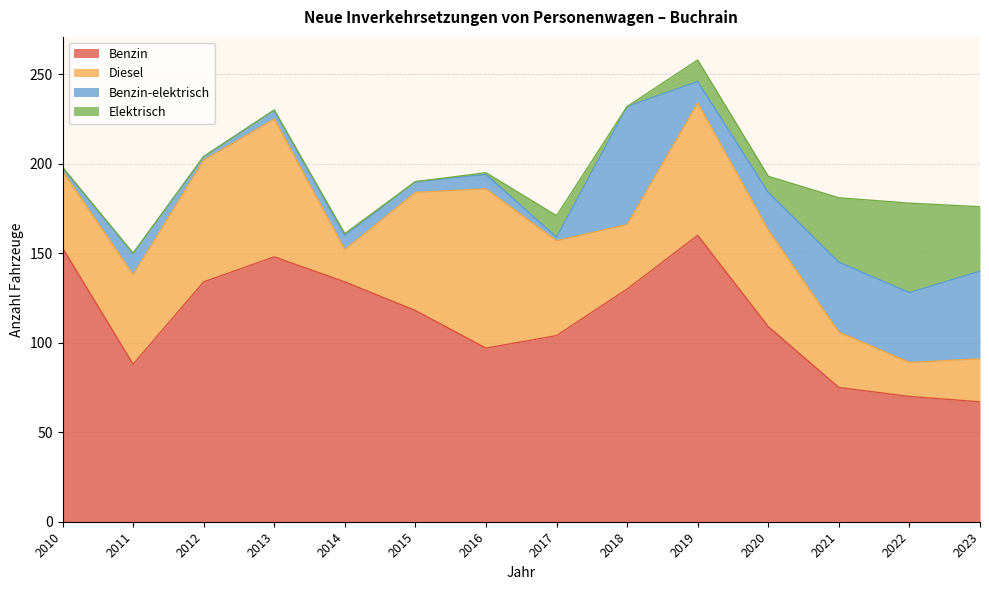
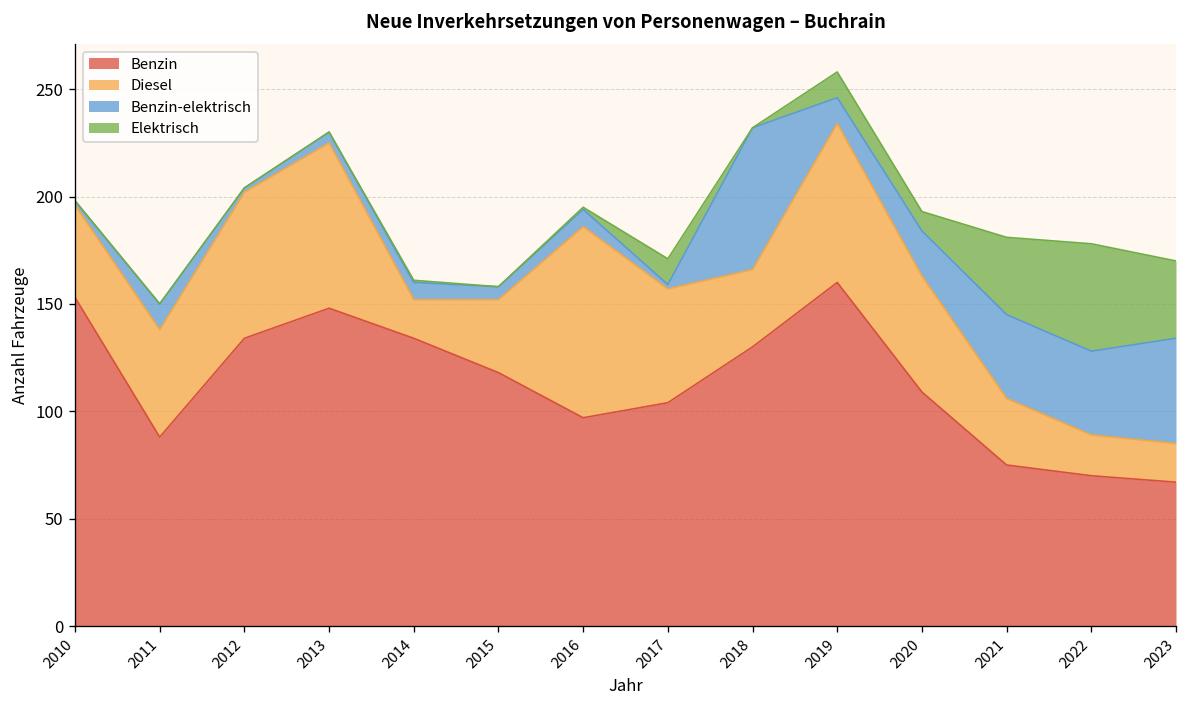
Diesel, 2015: 66 -> 34
Diesel, 2023: 24 -> 18
